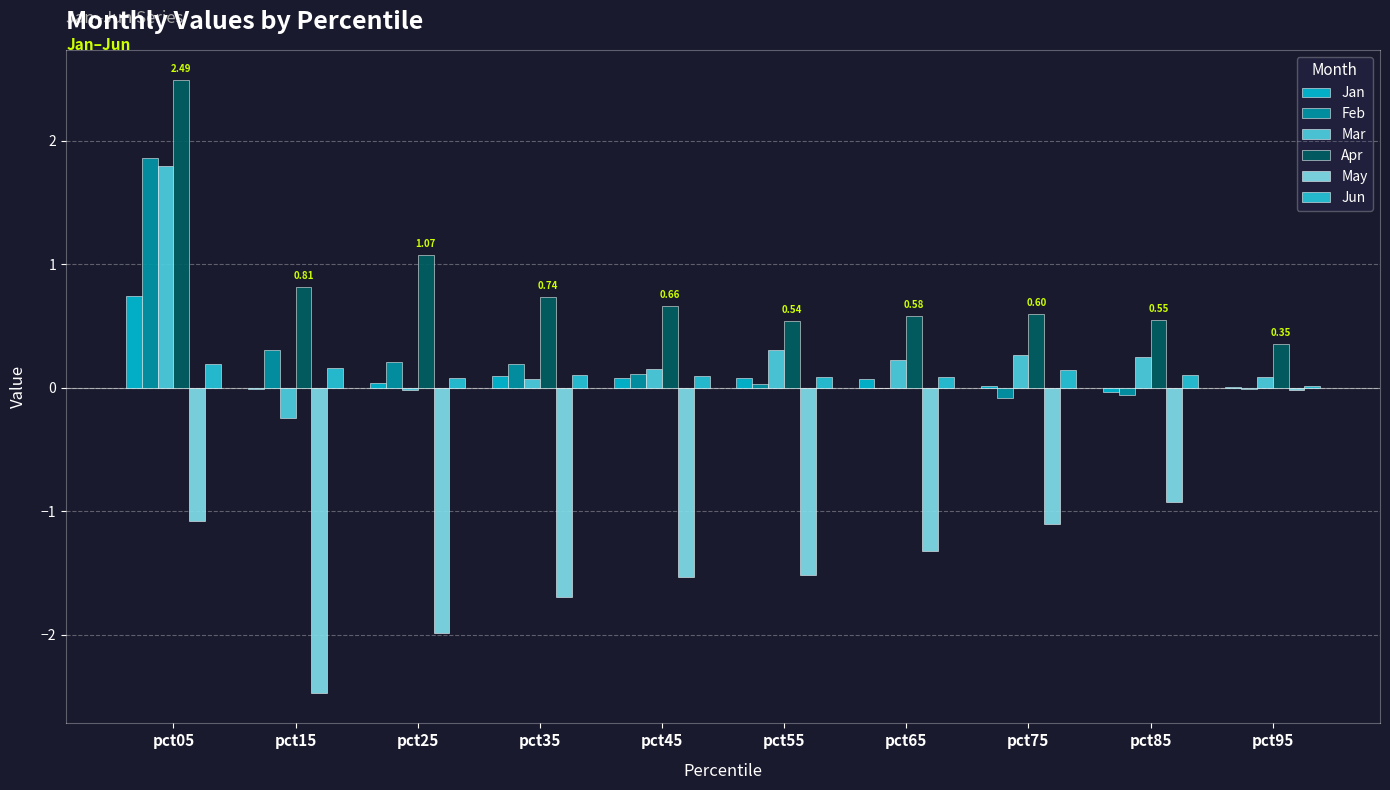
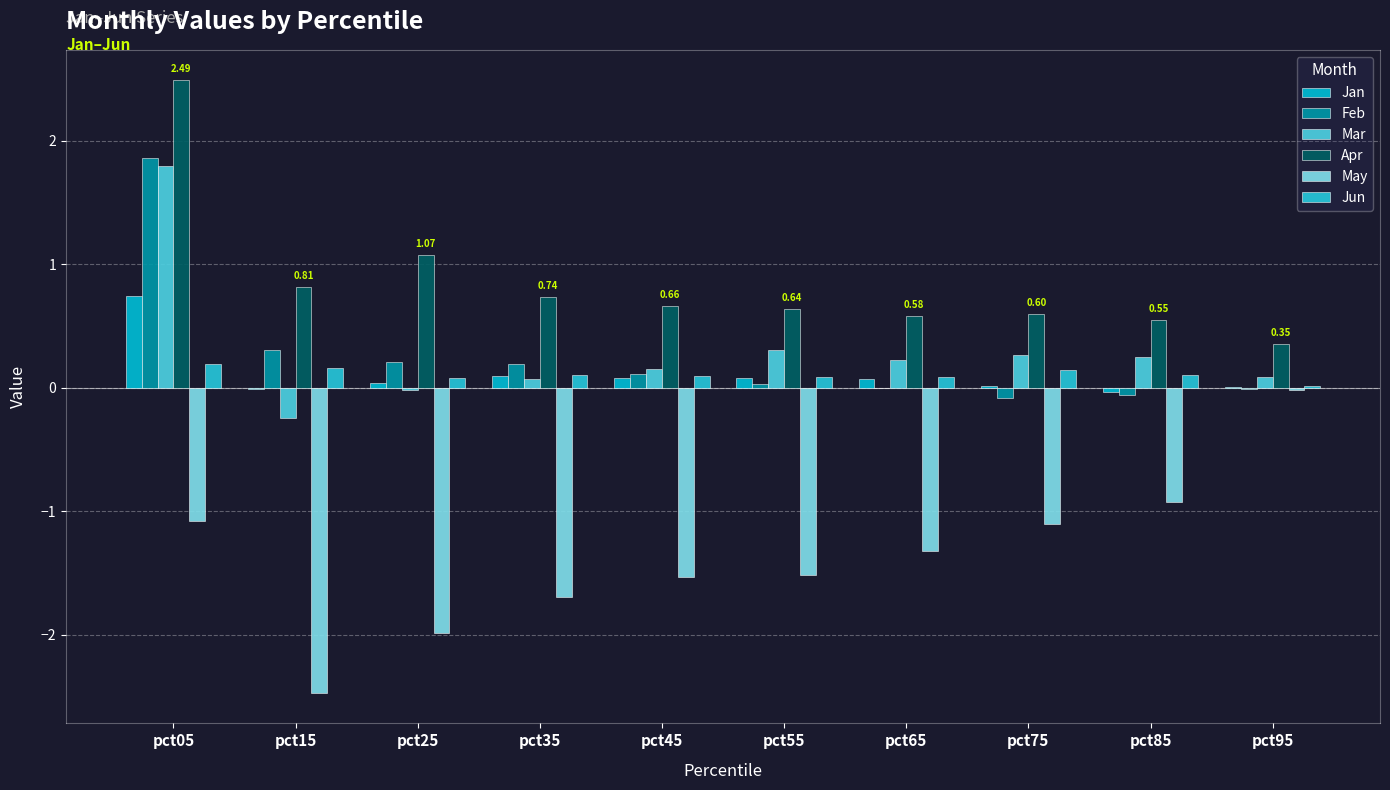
Apr, pct55: 0.54 -> 0.64
